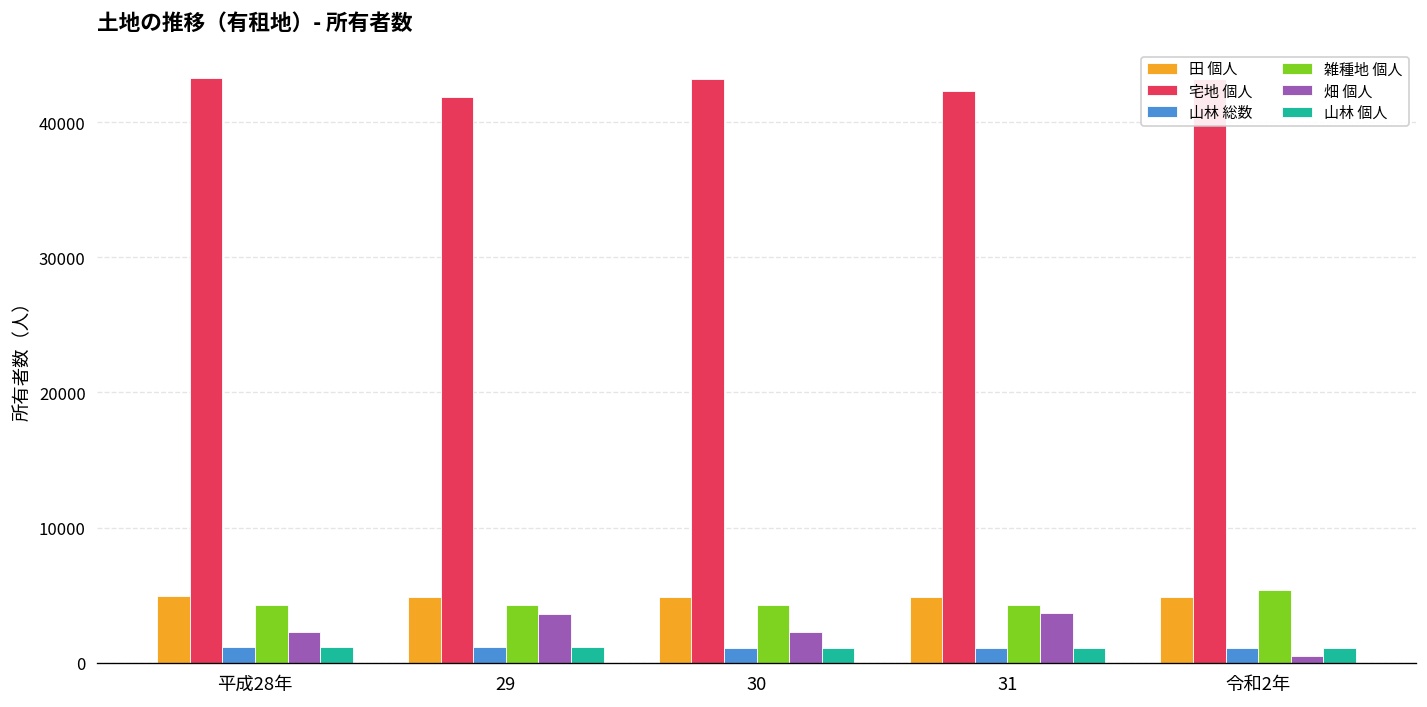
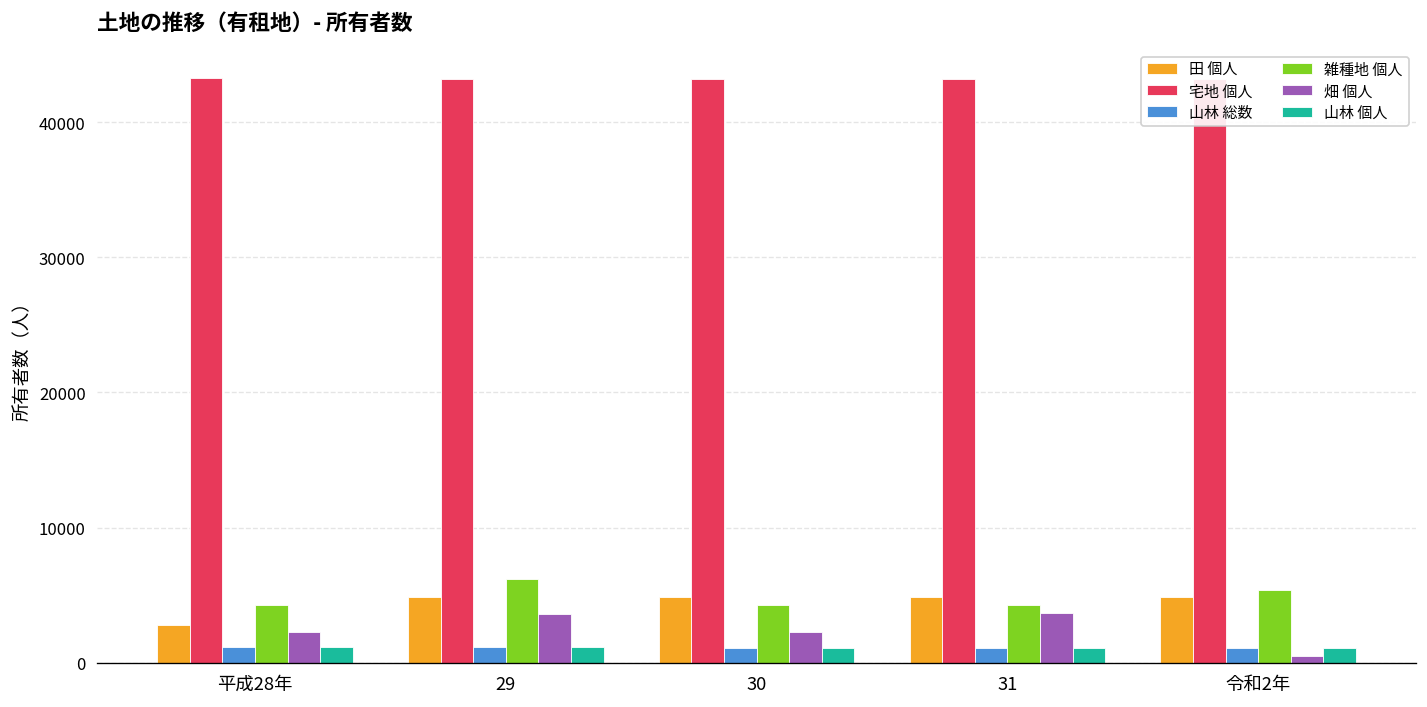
田 個人, 平成28年: 4900 -> 2800
宅地 個人, 29: 41900 -> 43200
雑種地 個人, 29: 4300 -> 6200
宅地 個人, 31: 42300 -> 43200
